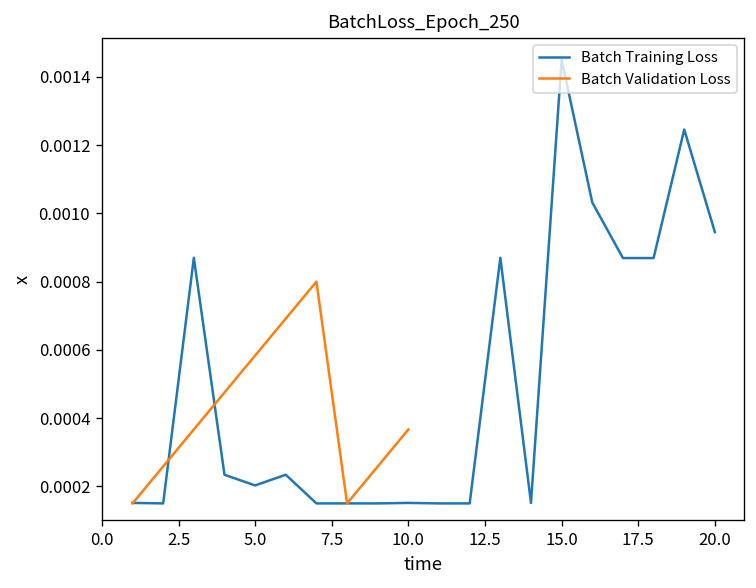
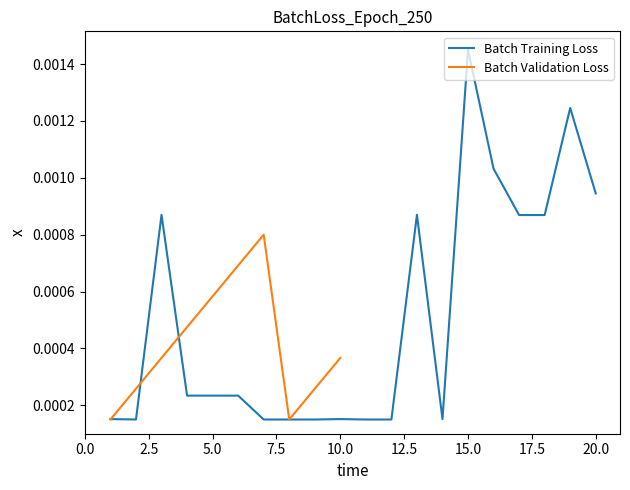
Batch Training Loss, 5.0: 0.00020 -> 0.00023
